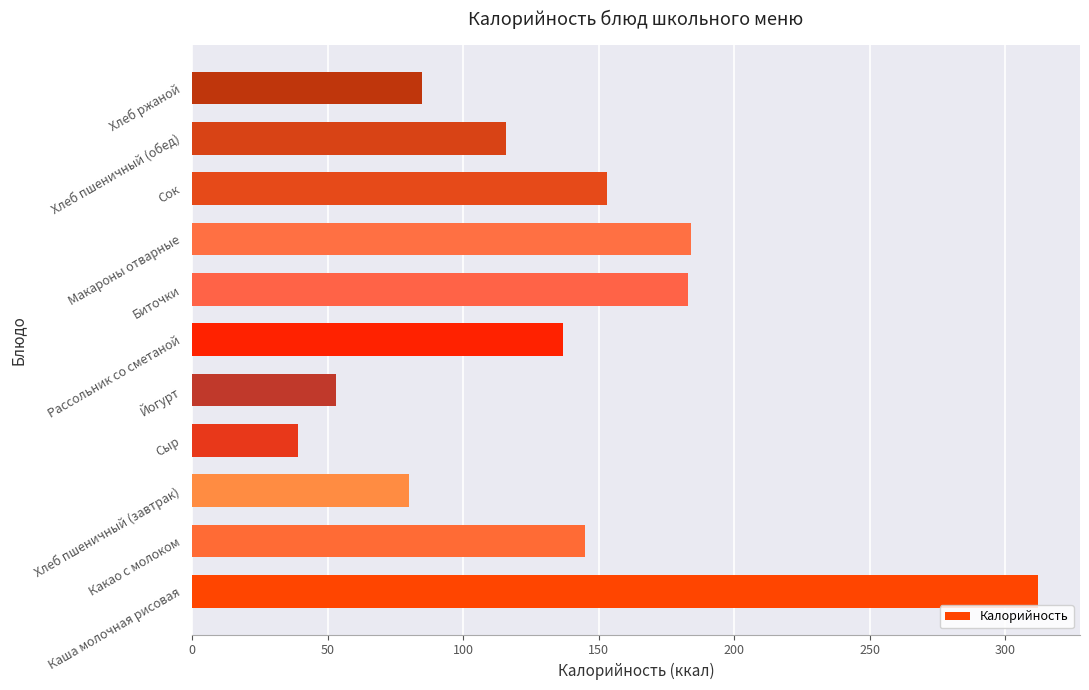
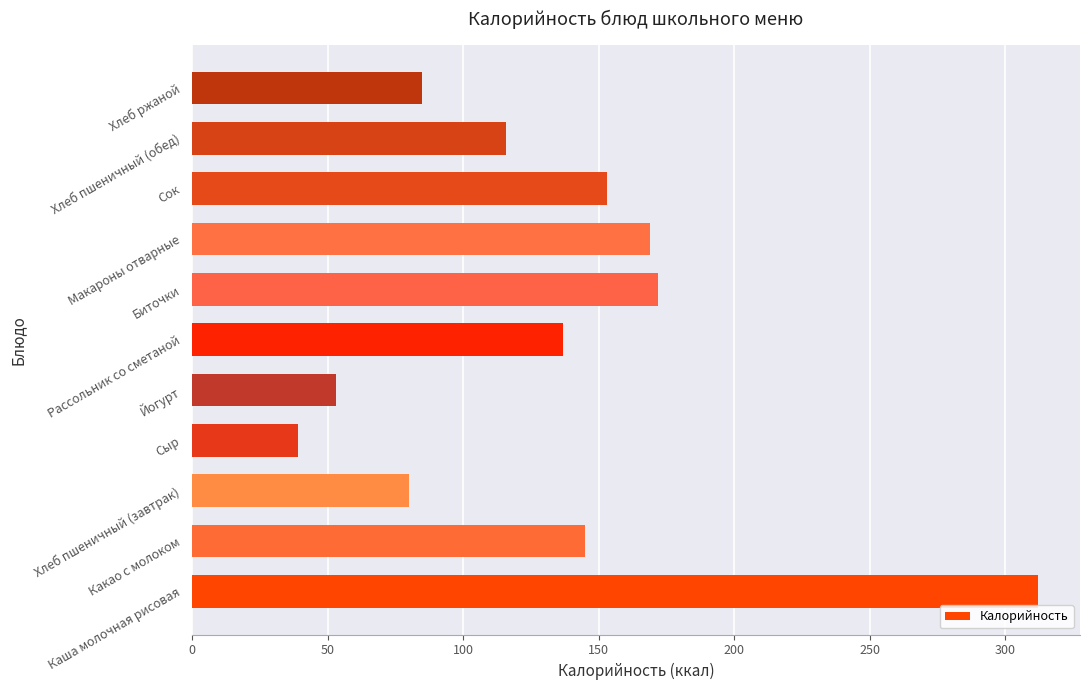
Макароны отварные: 184 -> 169
Биточки: 183 -> 172
